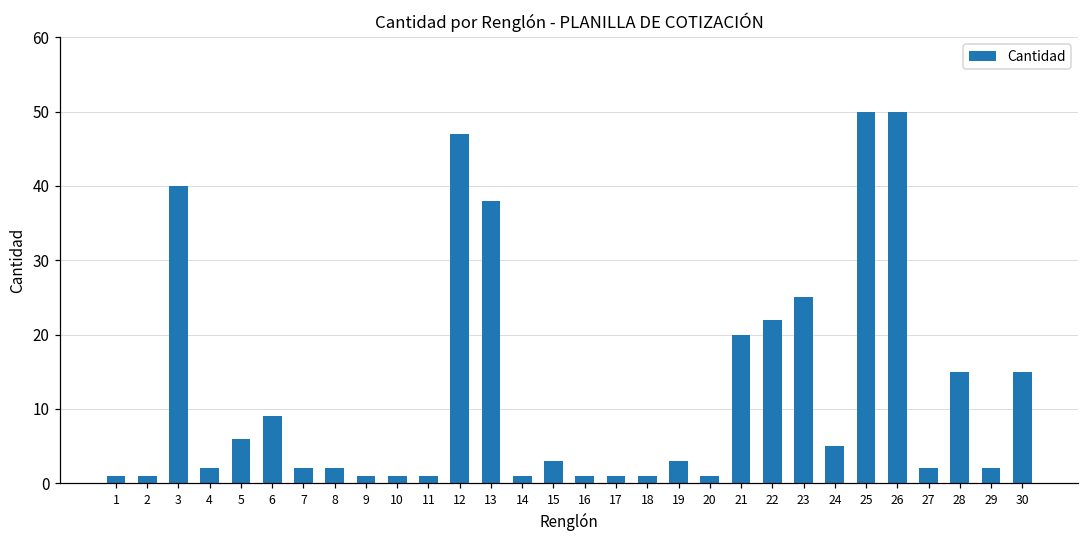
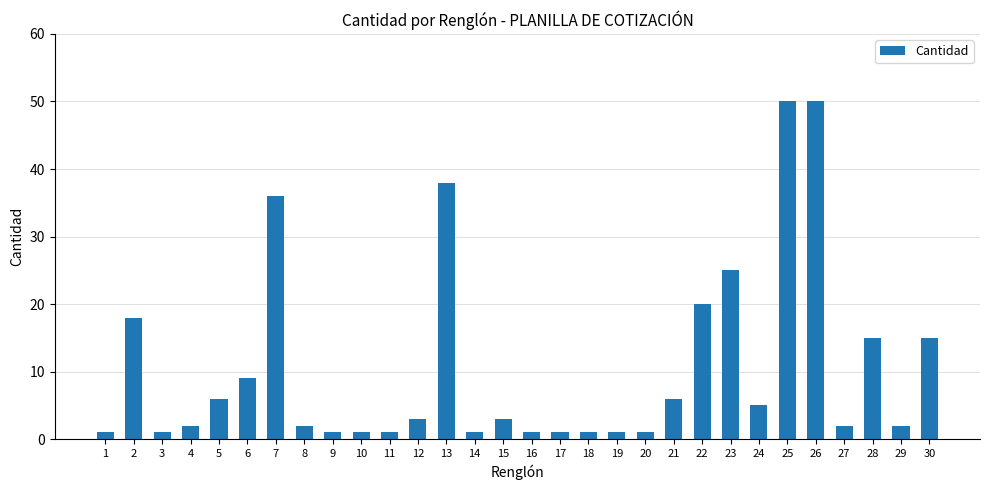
2: 1 -> 18
3: 40 -> 1
7: 2 -> 36
12: 47 -> 3
19: 3 -> 1
21: 20 -> 6
22: 22 -> 20
